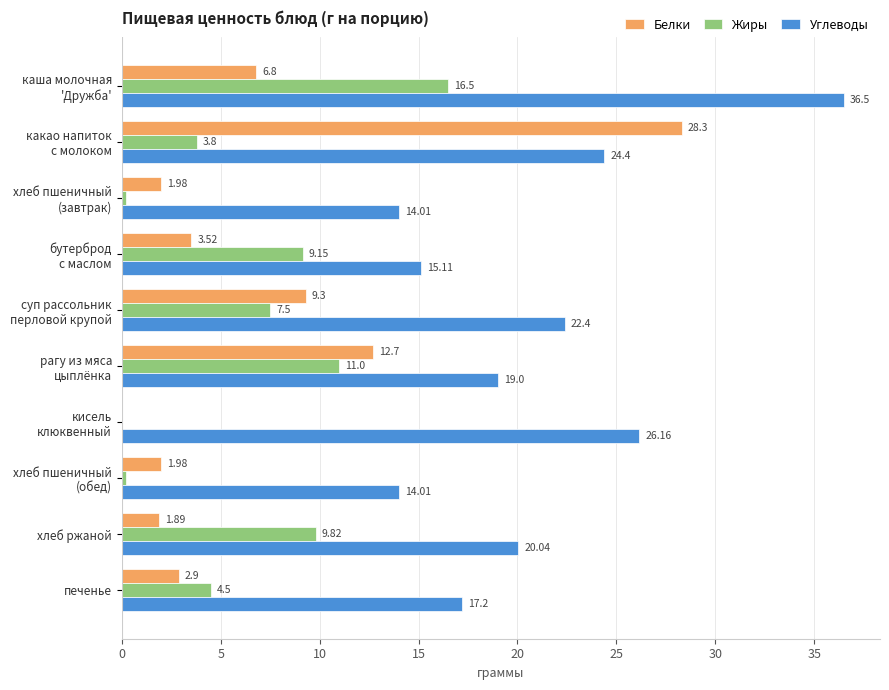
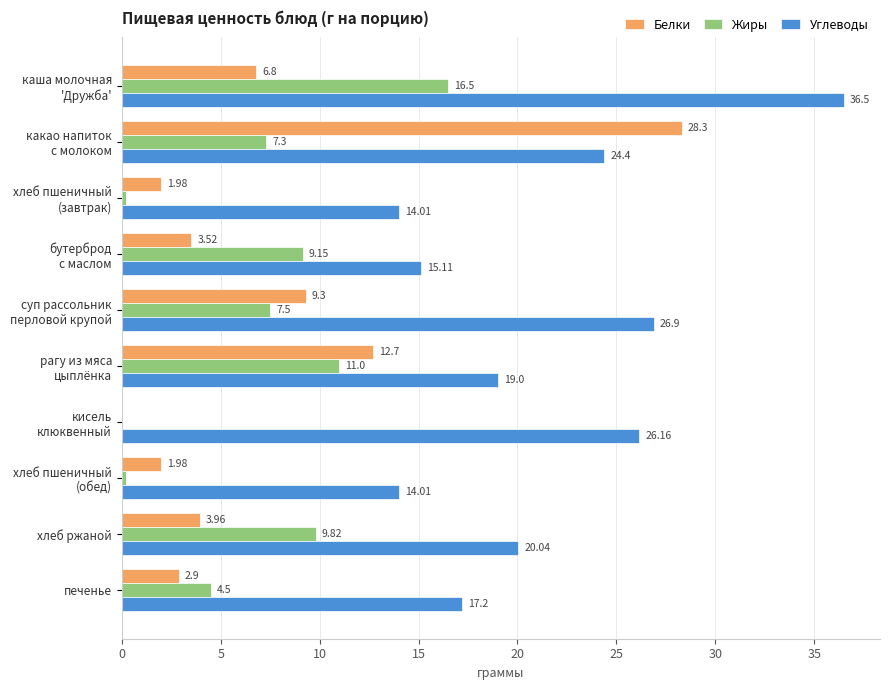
Жиры, какао напиток с молоком: 3.8 -> 7.3
Углеводы, суп рассольник перловой крупой: 22.4 -> 26.9
Белки, хлеб ржаной: 1.89 -> 3.96
